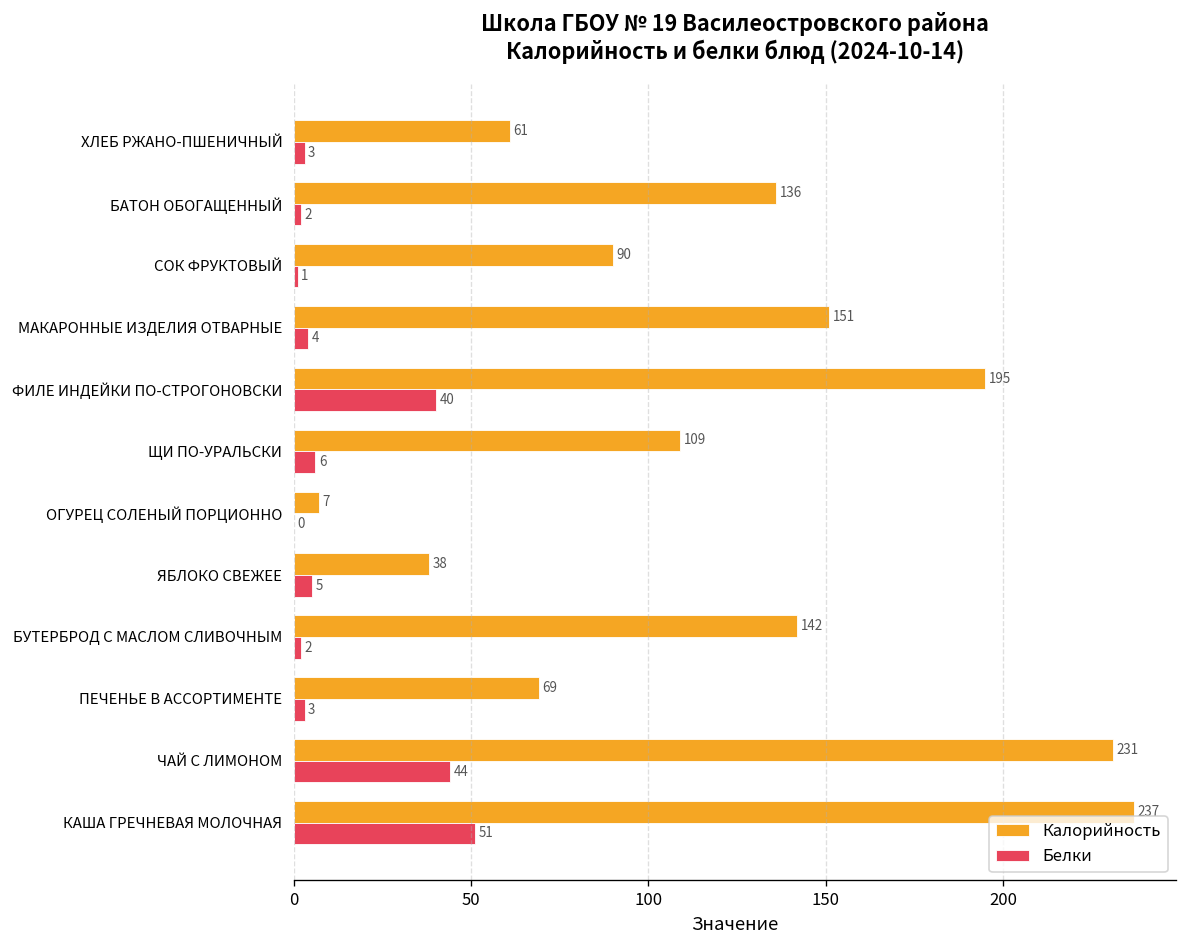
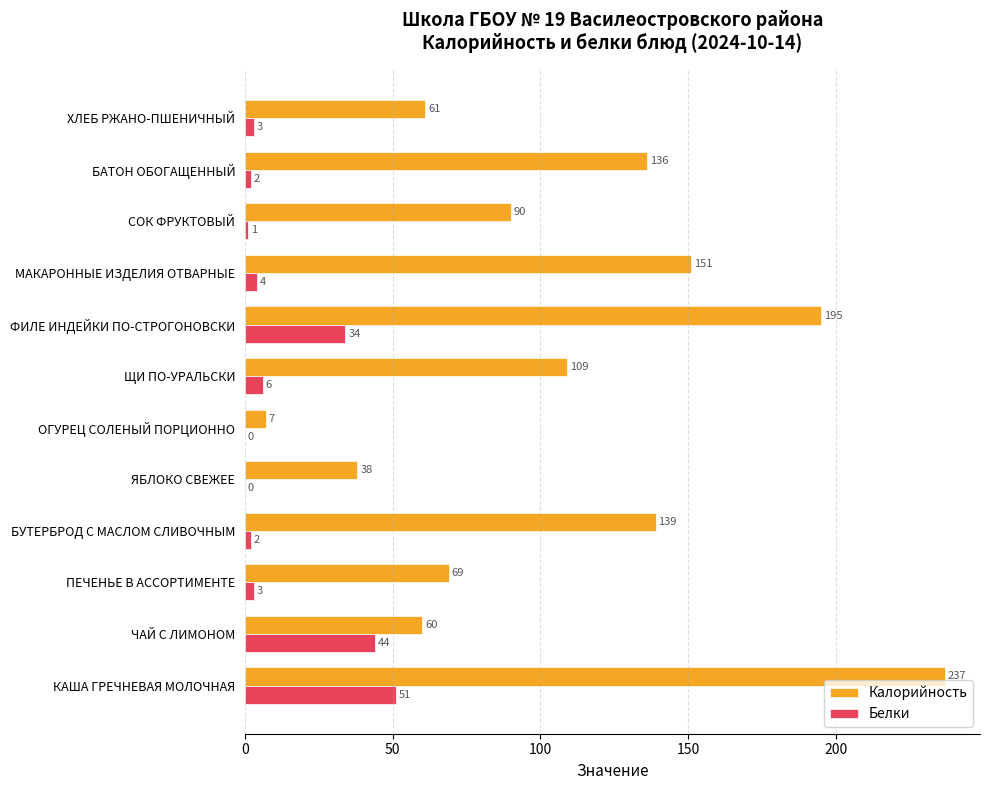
Белки, ФИЛЕ ИНДЕЙКИ ПО-СТРОГОНОВСКИ: 40 -> 34
Белки, ЯБЛОКО СВЕЖЕЕ: 5 -> 0
Калорийность, БУТЕРБРОД С МАСЛОМ СЛИВОЧНЫМ: 142 -> 139
Калорийность, ЧАЙ С ЛИМОНОМ: 231 -> 60
